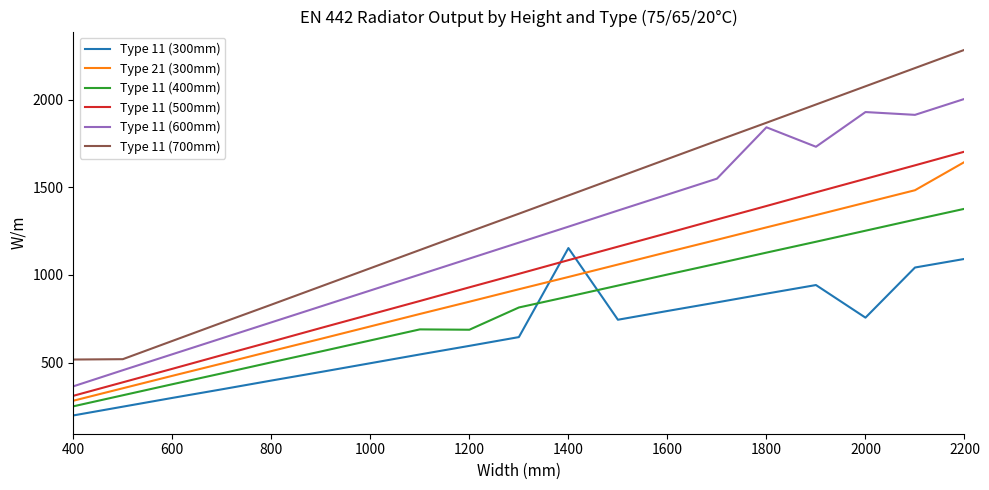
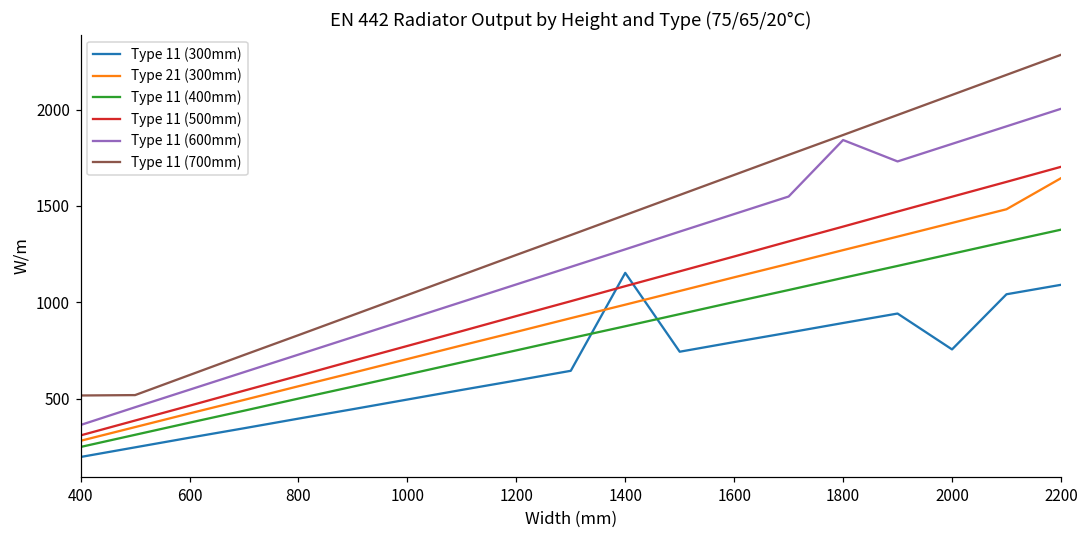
Type 11 (400mm), 1200: 690 -> 750
Type 11 (600mm), 2000: 1930 -> 1820
